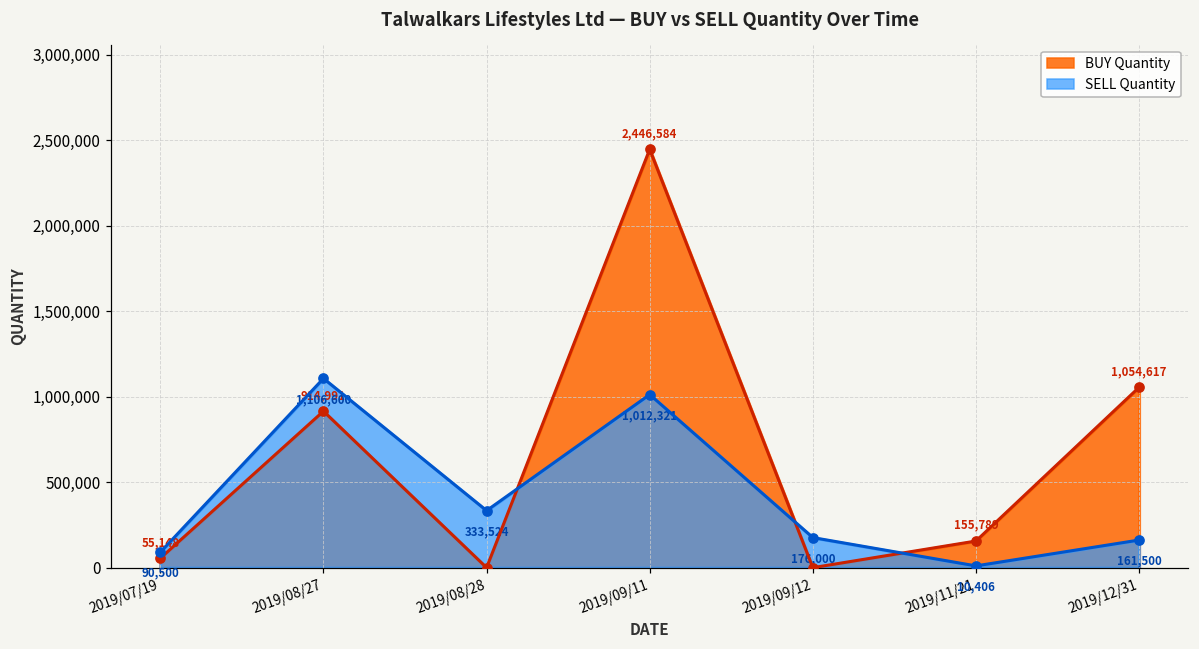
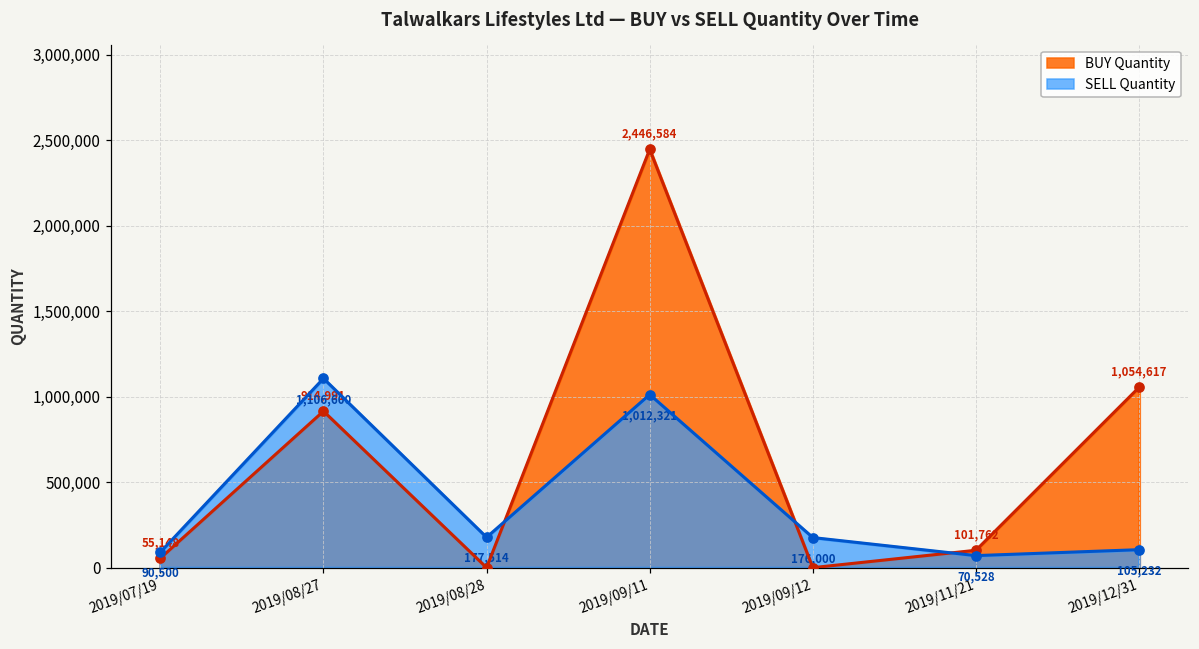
SELL Quantity, 2019/08/28: 333,524 -> 177,514
BUY Quantity, 2019/11/21: 155,789 -> 101,762
SELL Quantity, 2019/11/21: 10,406 -> 70,528
SELL Quantity, 2019/12/31: 161,500 -> 105,232
